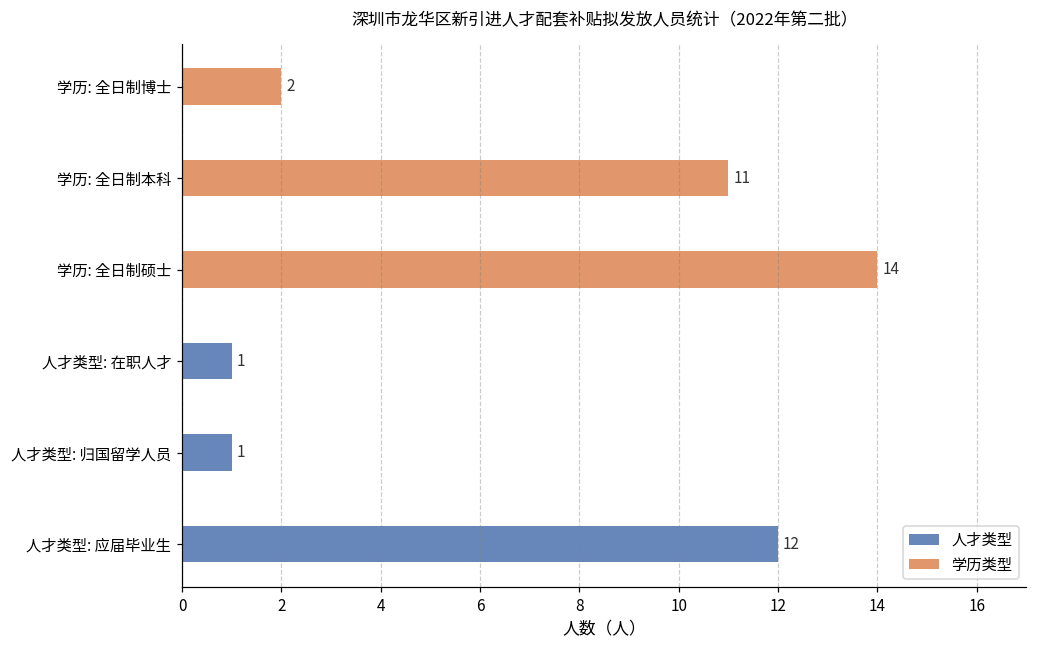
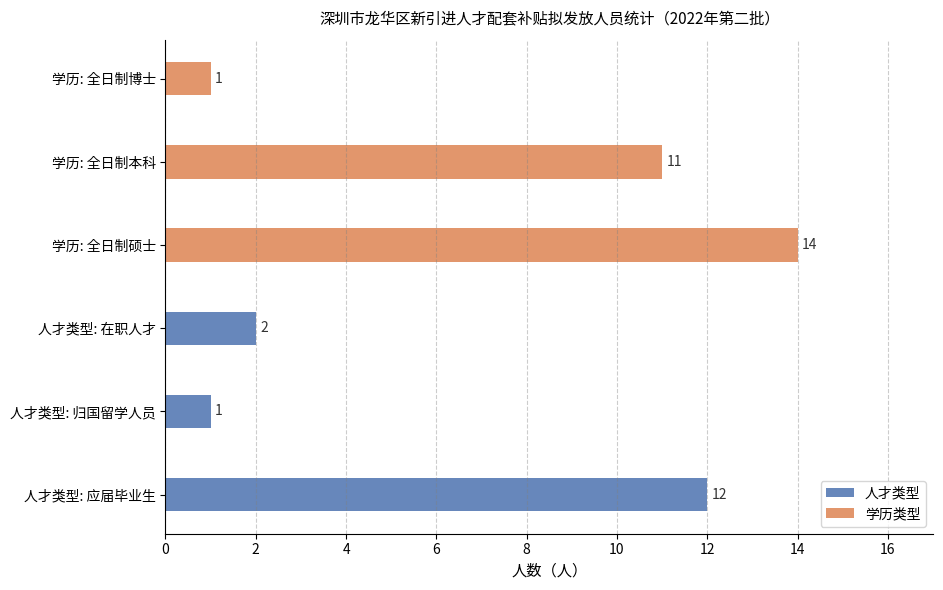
学历类型, 学历: 全日制博士: 2 -> 1
人才类型, 人才类型: 在职人才: 1 -> 2
